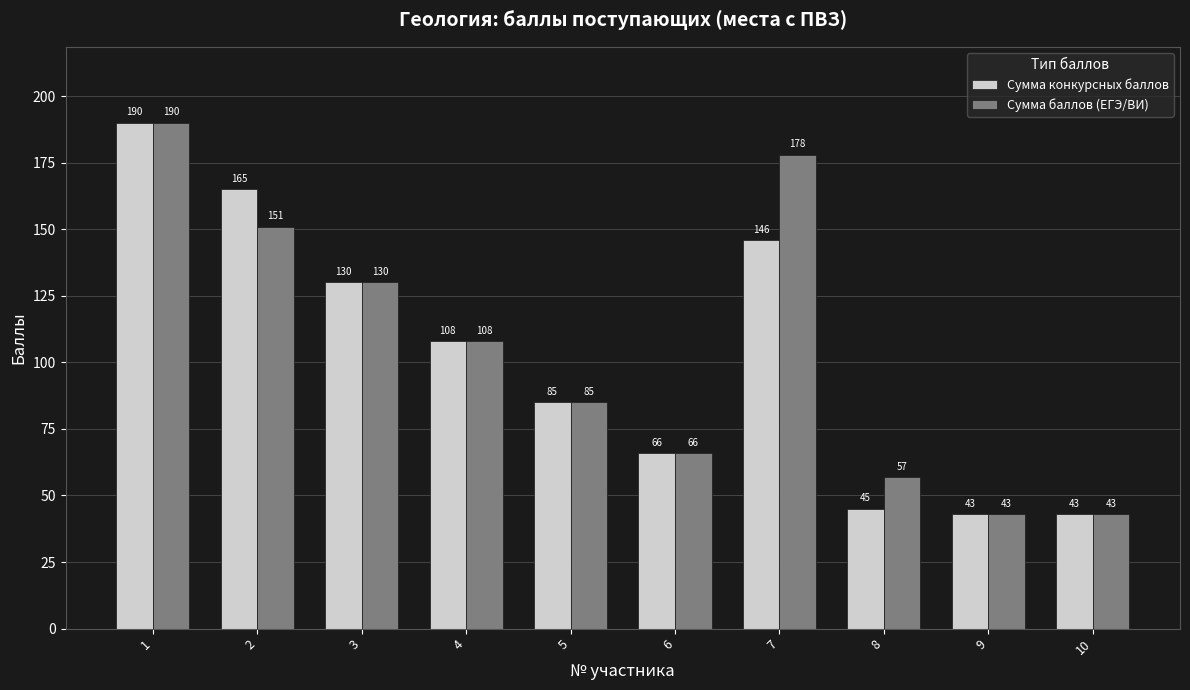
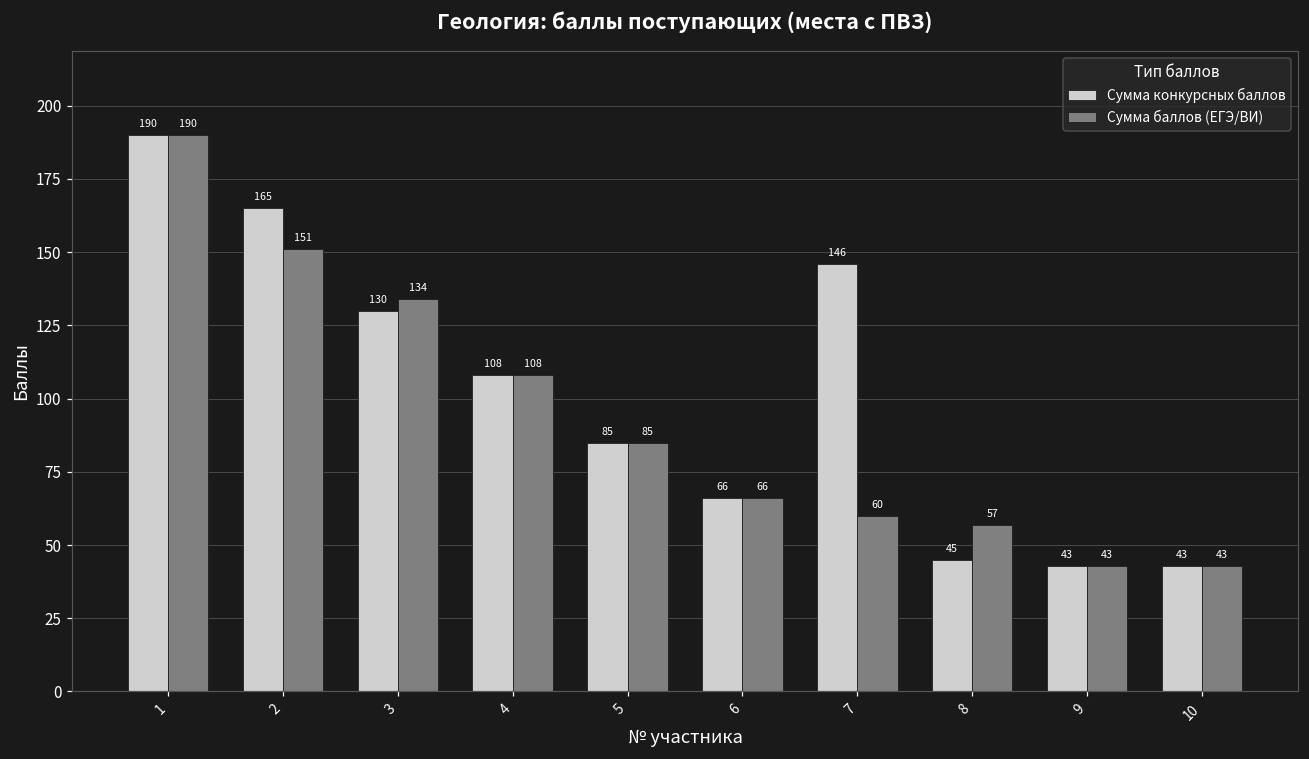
Сумма баллов (ЕГЭ/ВИ), 3: 130 -> 134
Сумма баллов (ЕГЭ/ВИ), 7: 178 -> 60
